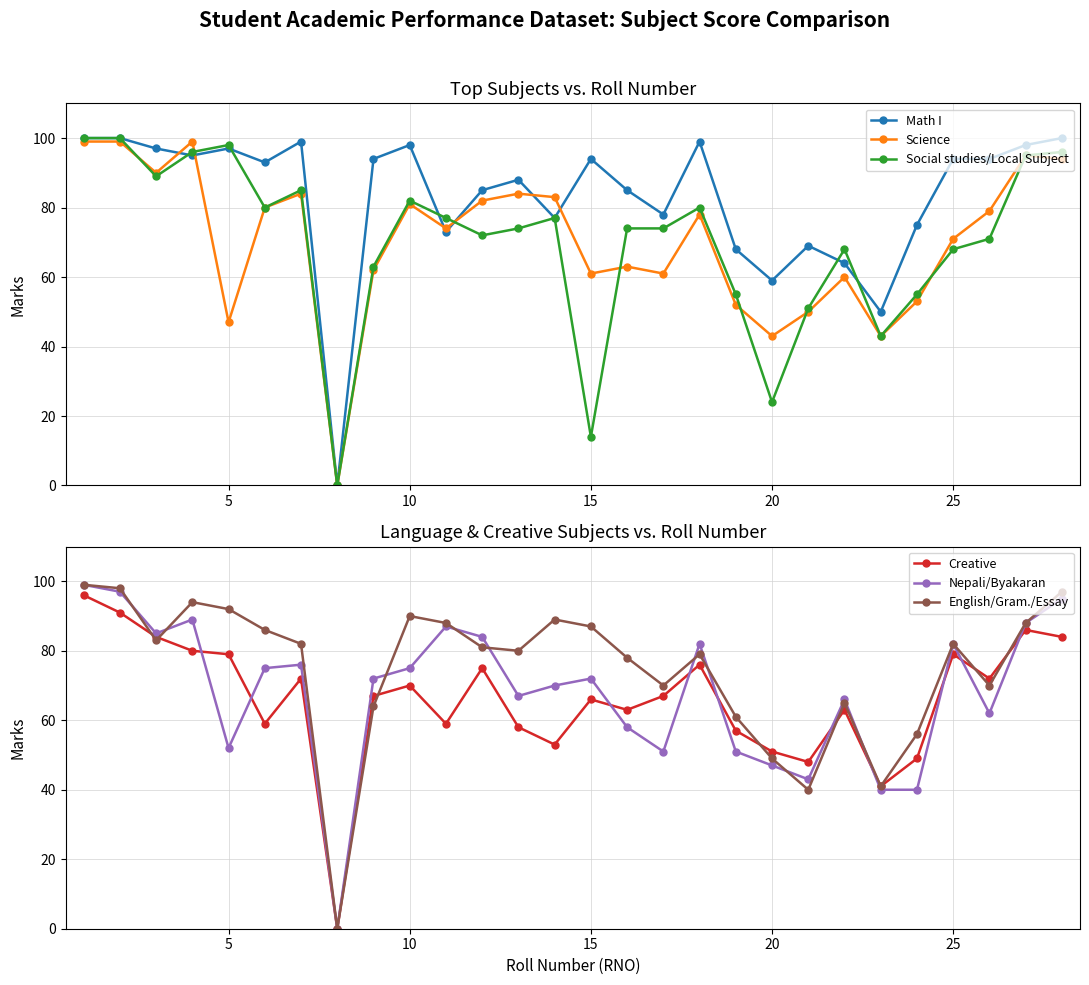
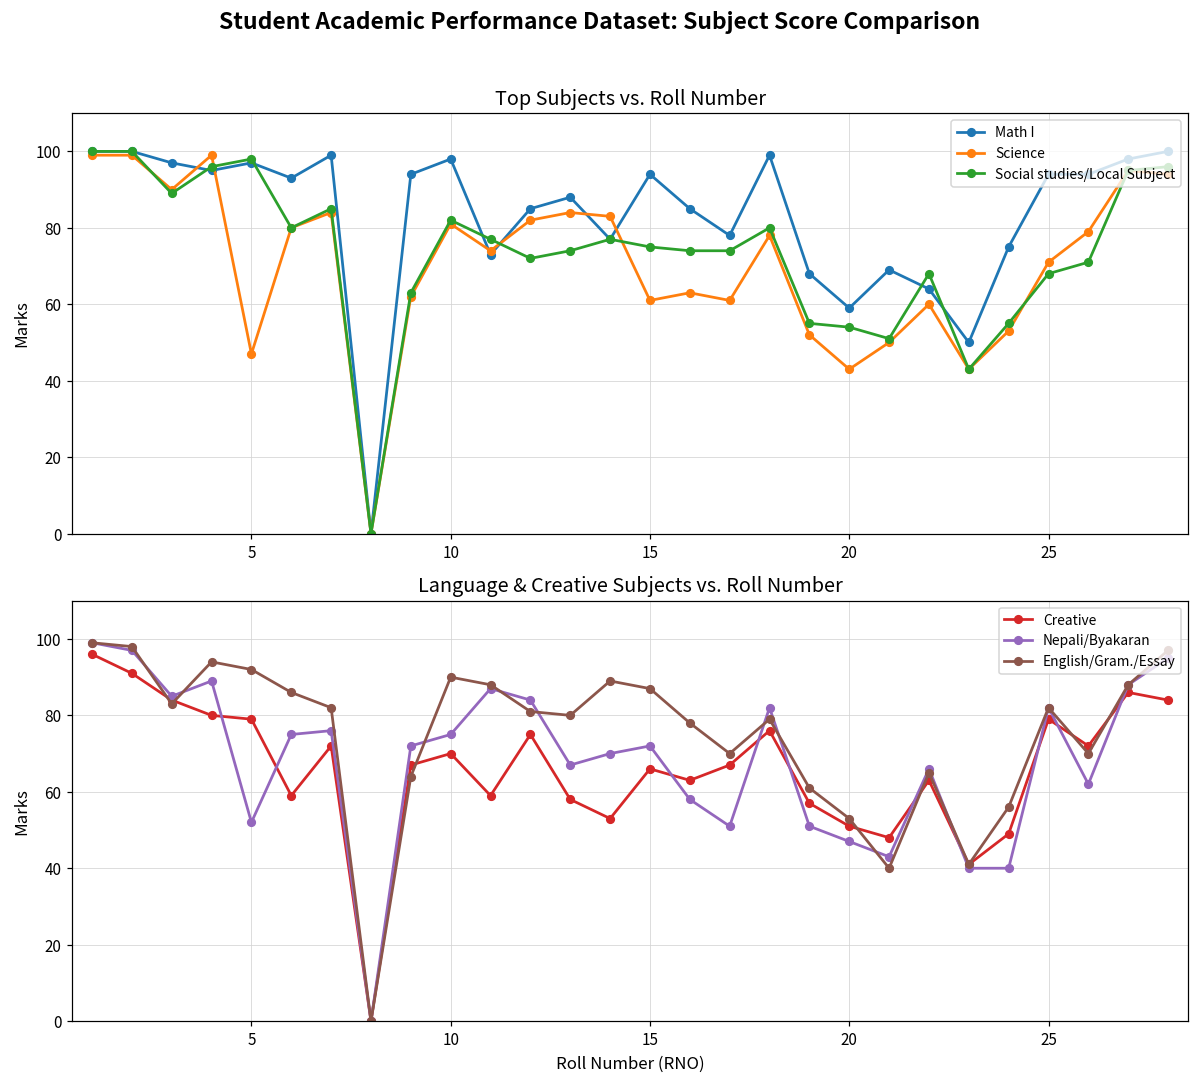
Top Subjects vs. Roll Number, Social studies/Local Subject, 15: 14 -> 75
Top Subjects vs. Roll Number, Social studies/Local Subject, 20: 24 -> 54
Language & Creative Subjects vs. Roll Number, English/Gram./Essay, 20: 49 -> 53
